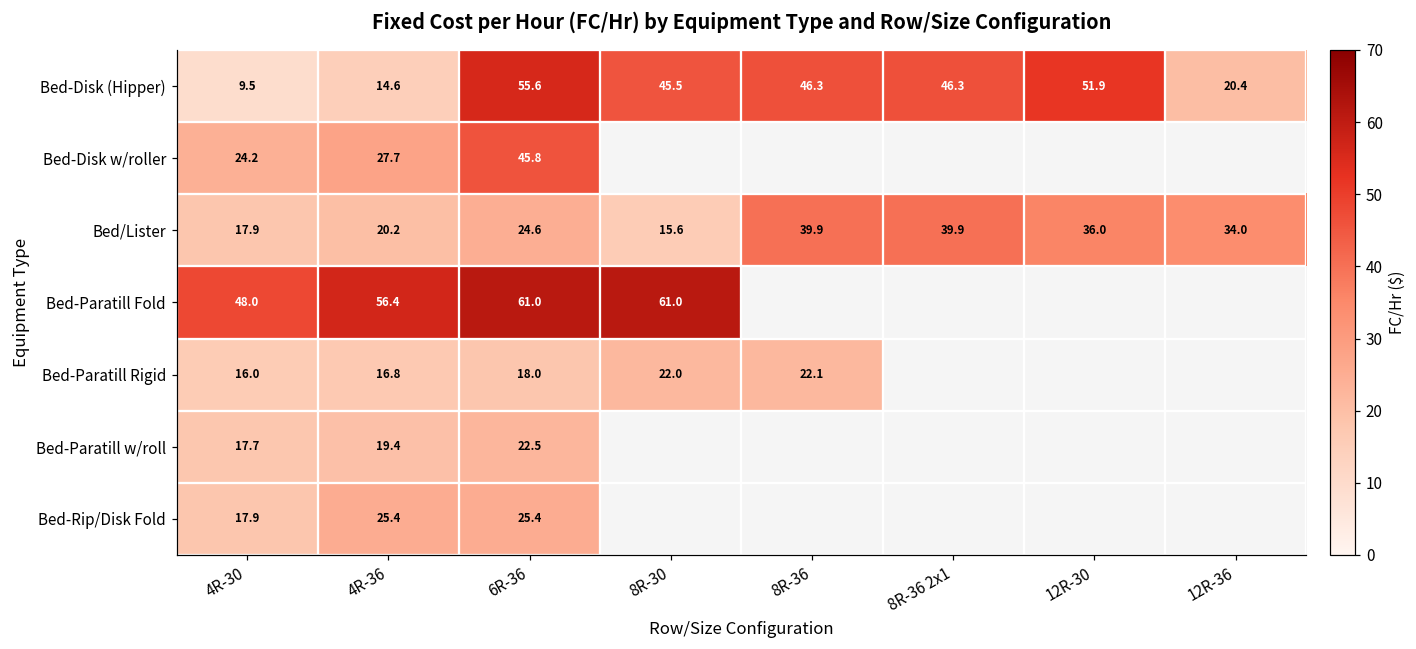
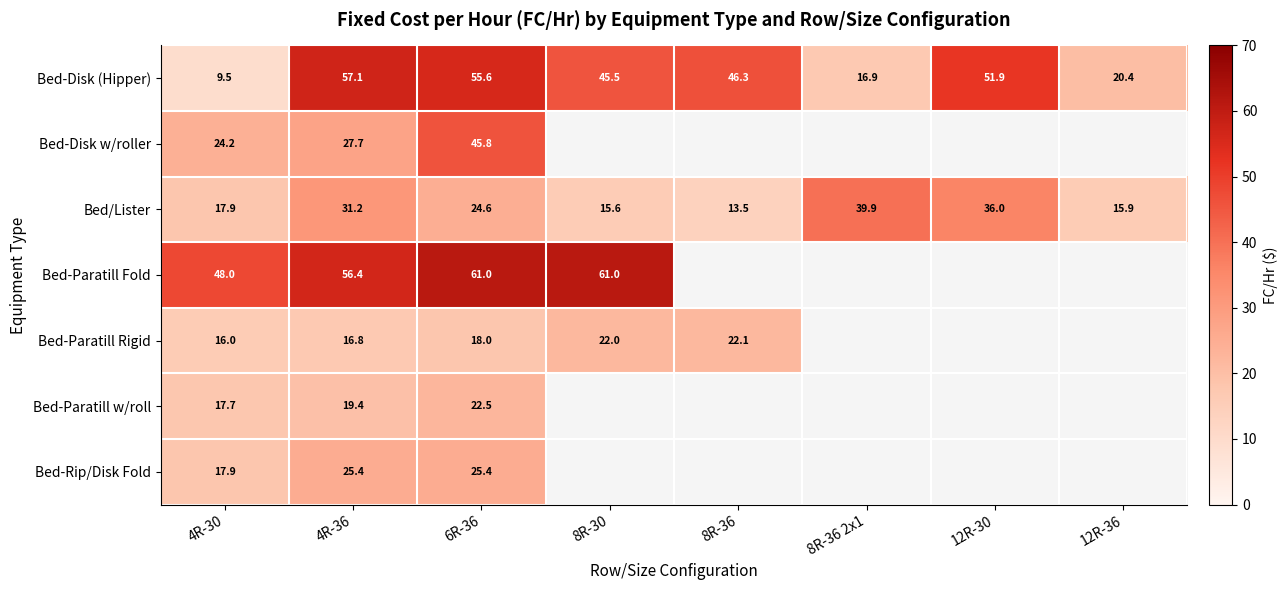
Bed-Disk (Hipper), 4R-36: 14.6 -> 57.1
Bed-Disk (Hipper), 8R-36 2x1: 46.3 -> 16.9
Bed/Lister, 4R-36: 20.2 -> 31.2
Bed/Lister, 8R-36: 39.9 -> 13.5
Bed/Lister, 12R-36: 34.0 -> 15.9
